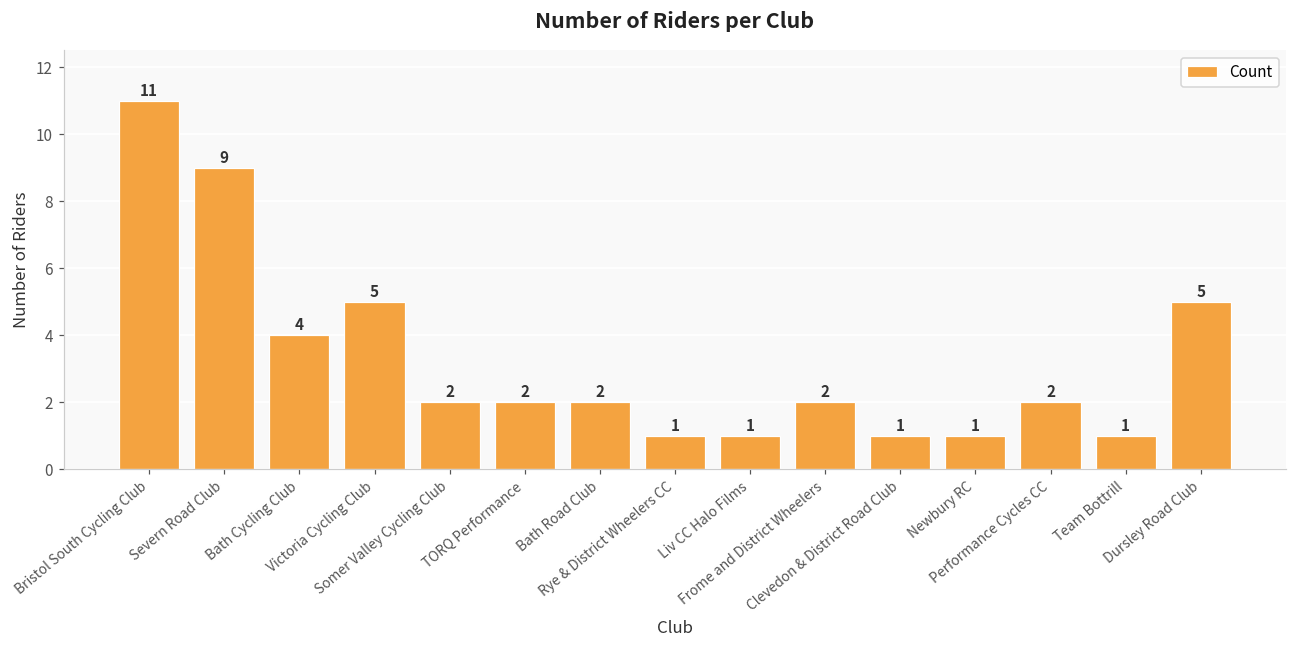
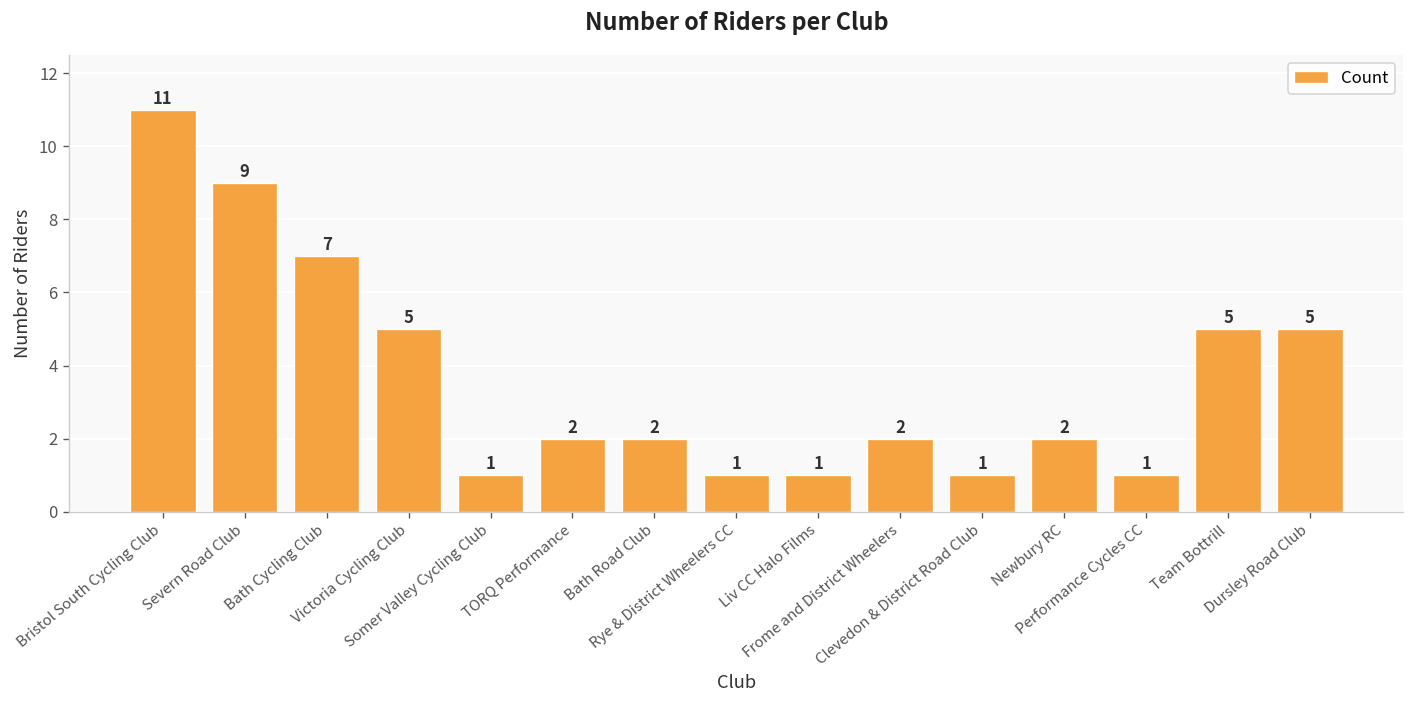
Bath Cycling Club: 4 -> 7
Somer Valley Cycling Club: 2 -> 1
Newbury RC: 1 -> 2
Performance Cycles CC: 2 -> 1
Team Bottrill: 1 -> 5
